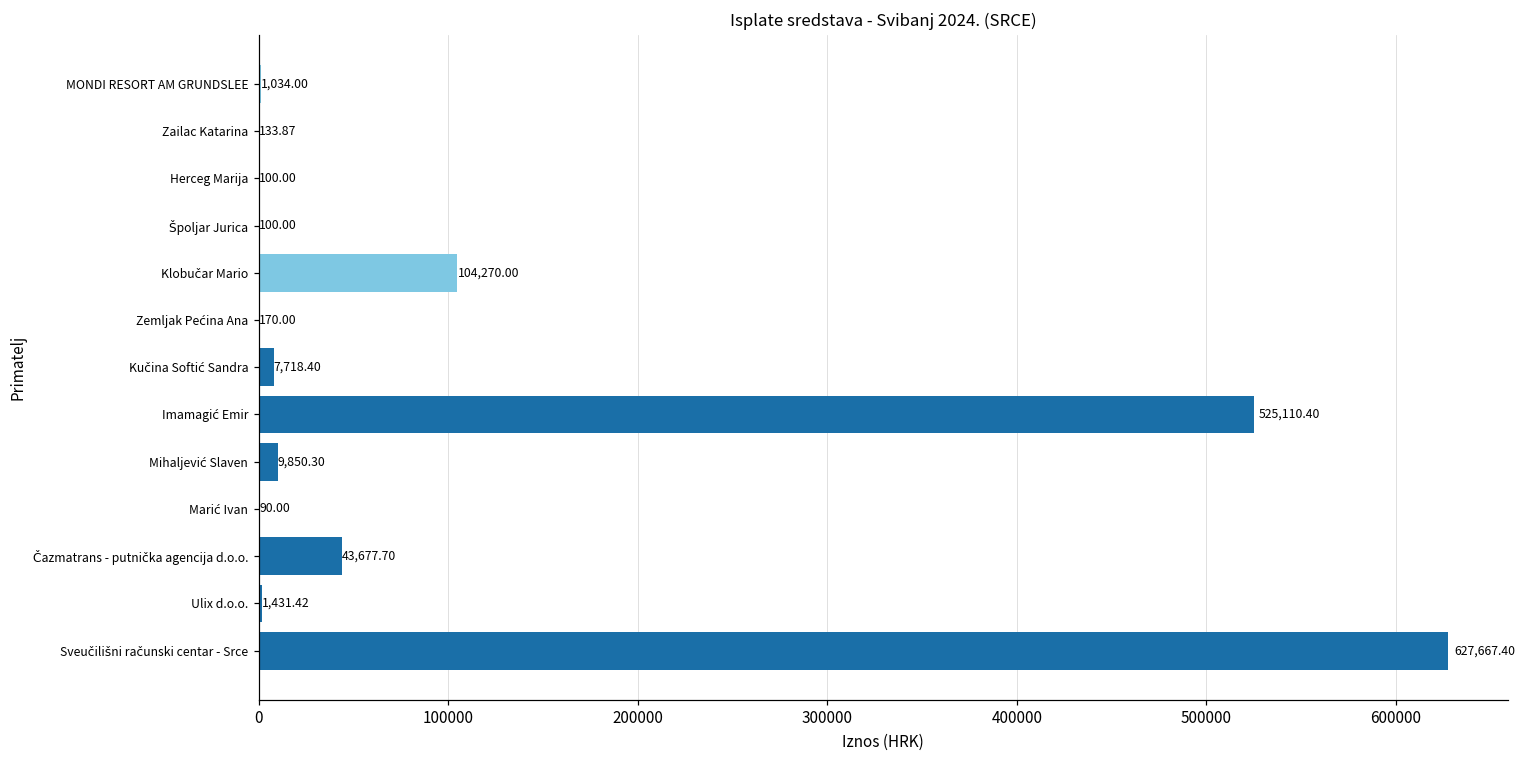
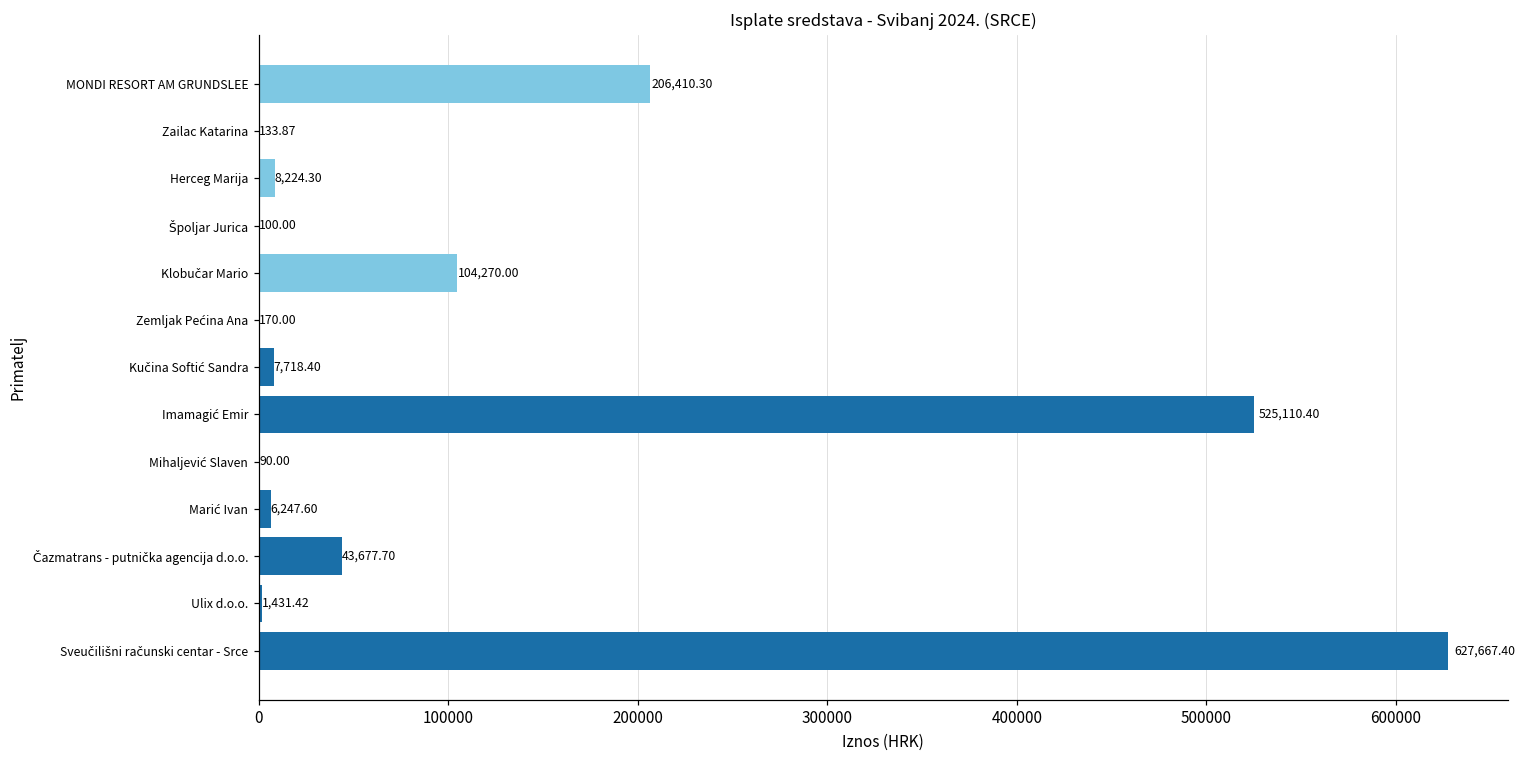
MONDI RESORT AM GRUNDSLEE: 1,034.00 -> 206,410.30
Herceg Marija: 100.00 -> 8,224.30
Mihaljević Slaven: 9,850.30 -> 90.00
Marić Ivan: 90.00 -> 6,247.60
